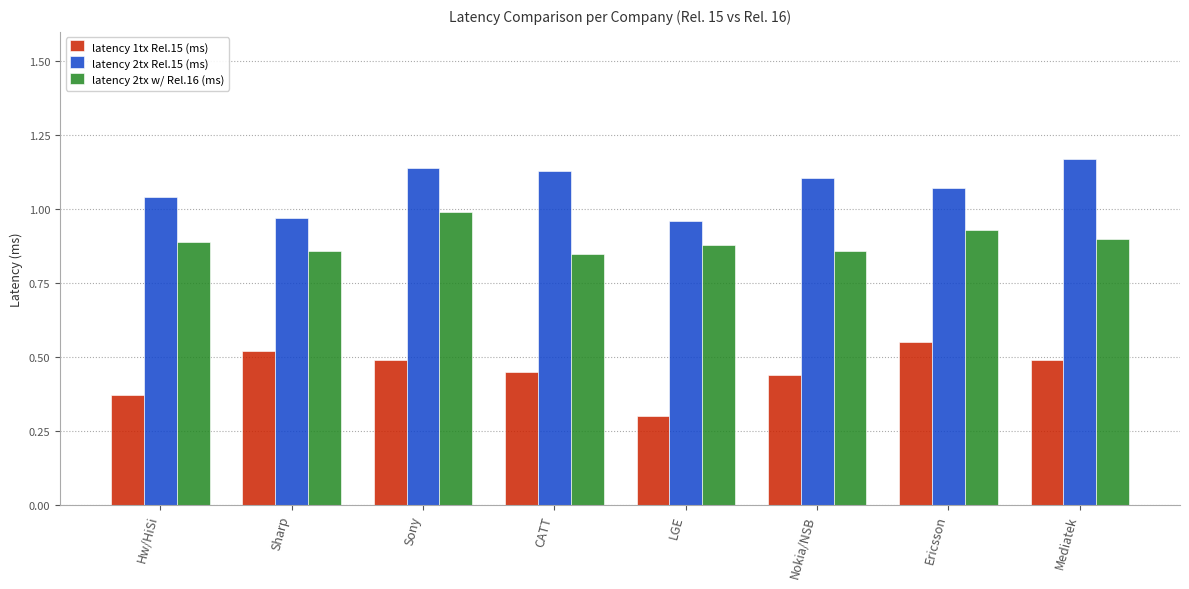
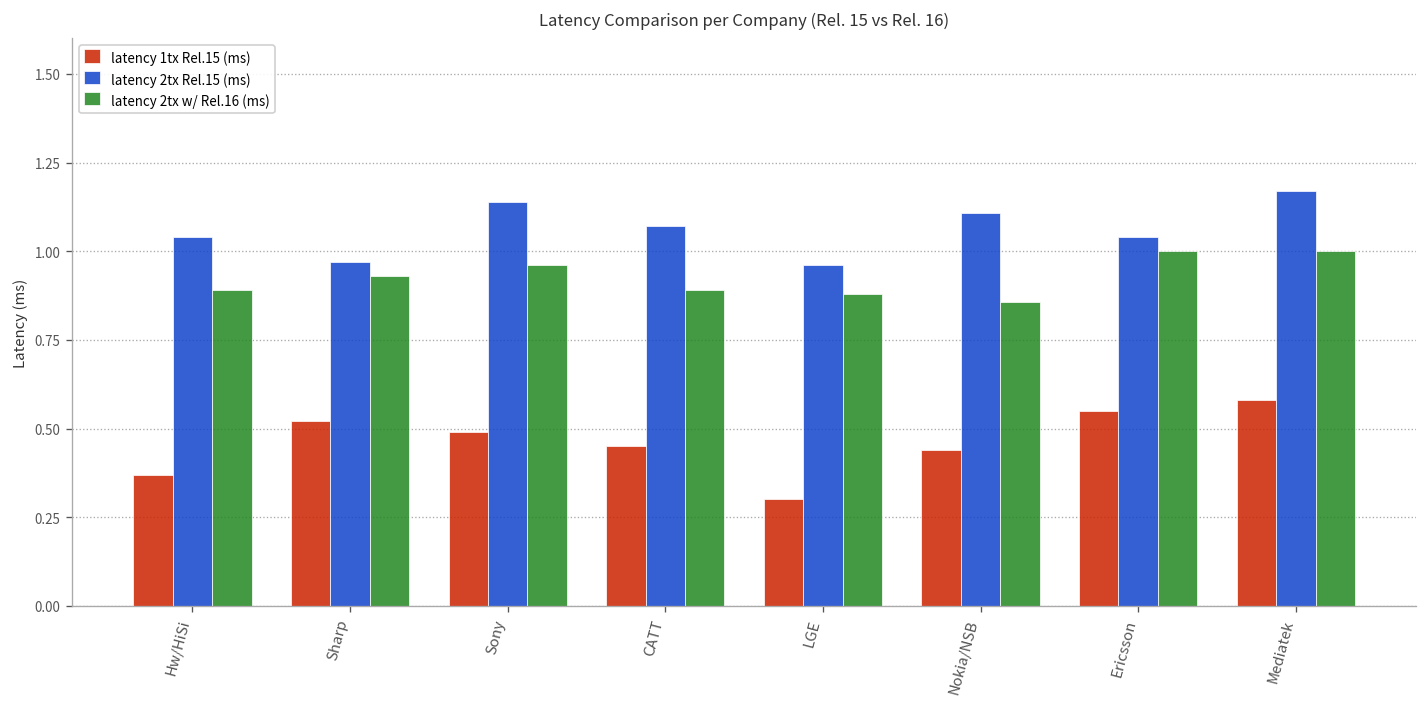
latency 2tx w/ Rel.16 (ms), Sharp: 0.86 -> 0.93
latency 2tx w/ Rel.16 (ms), Sony: 0.99 -> 0.96
latency 2tx Rel.15 (ms), CATT: 1.13 -> 1.07
latency 2tx w/ Rel.16 (ms), CATT: 0.85 -> 0.89
latency 2tx Rel.15 (ms), Ericsson: 1.07 -> 1.04
latency 2tx w/ Rel.16 (ms), Ericsson: 0.93 -> 1.00
latency 1tx Rel.15 (ms), Mediatek: 0.49 -> 0.58
latency 2tx w/ Rel.16 (ms), Mediatek: 0.9 -> 1.0
